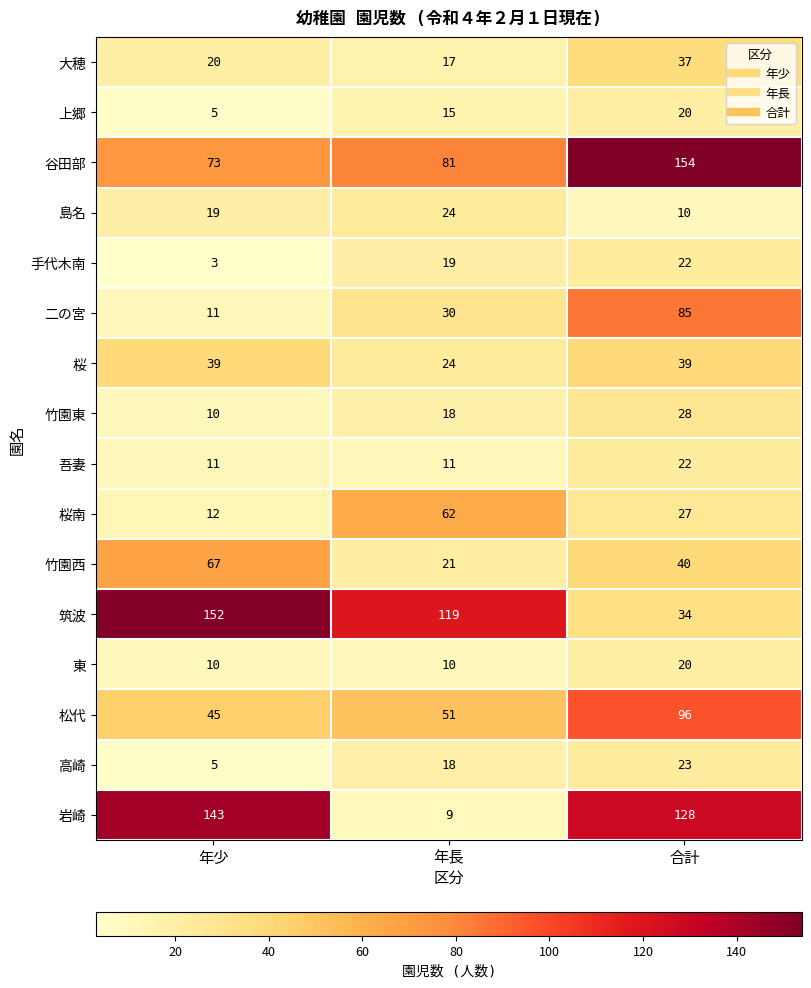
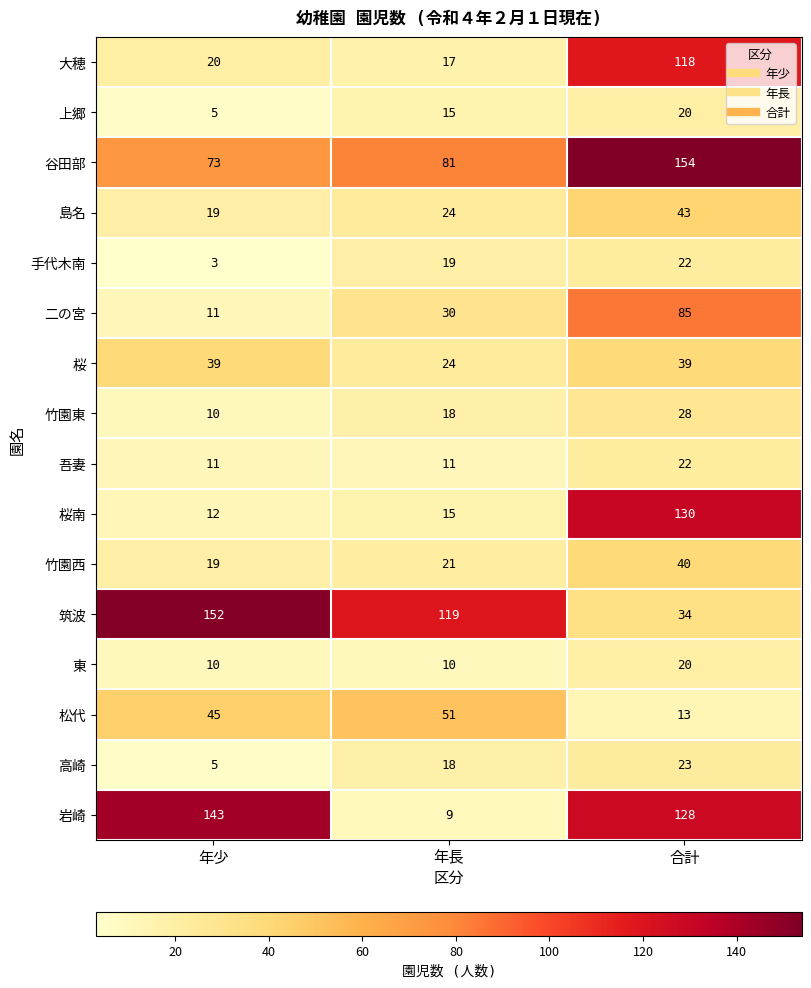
大穂, 合計: 37 -> 118
島名, 合計: 10 -> 43
桜南, 年長: 62 -> 15
桜南, 合計: 27 -> 130
竹園西, 年少: 67 -> 19
松代, 合計: 96 -> 13
